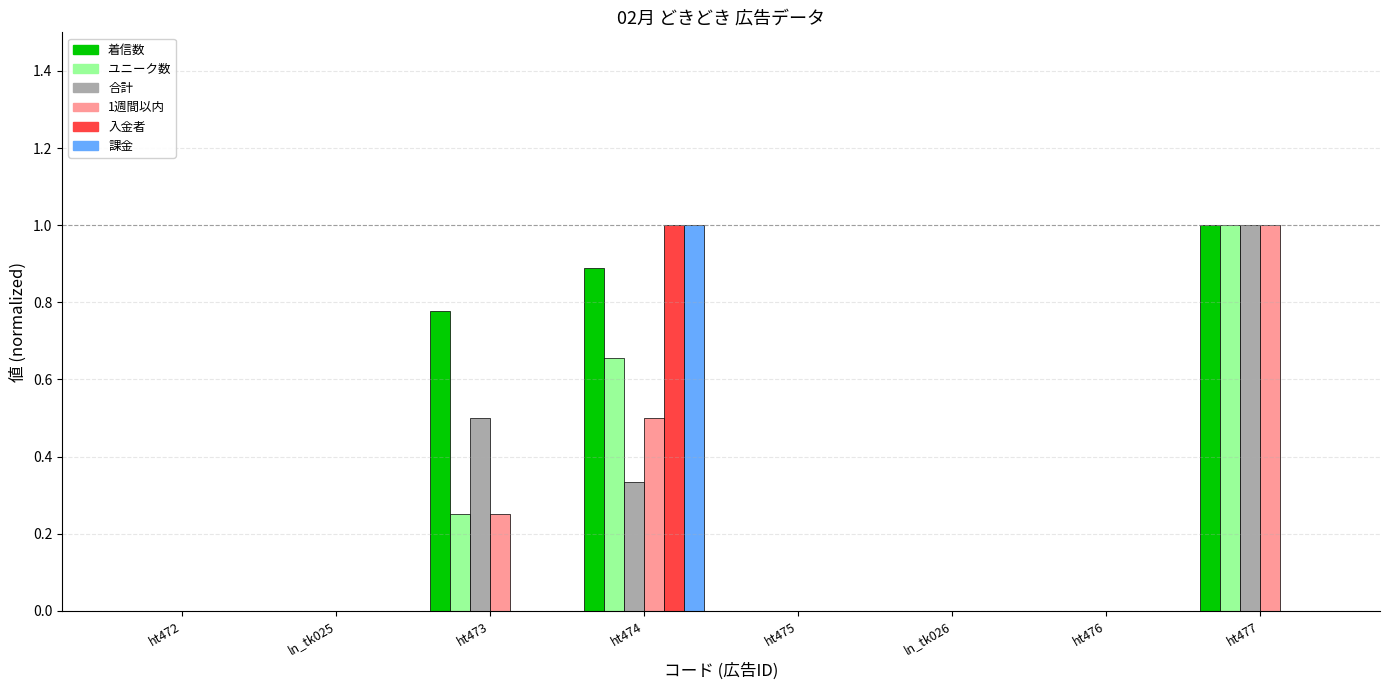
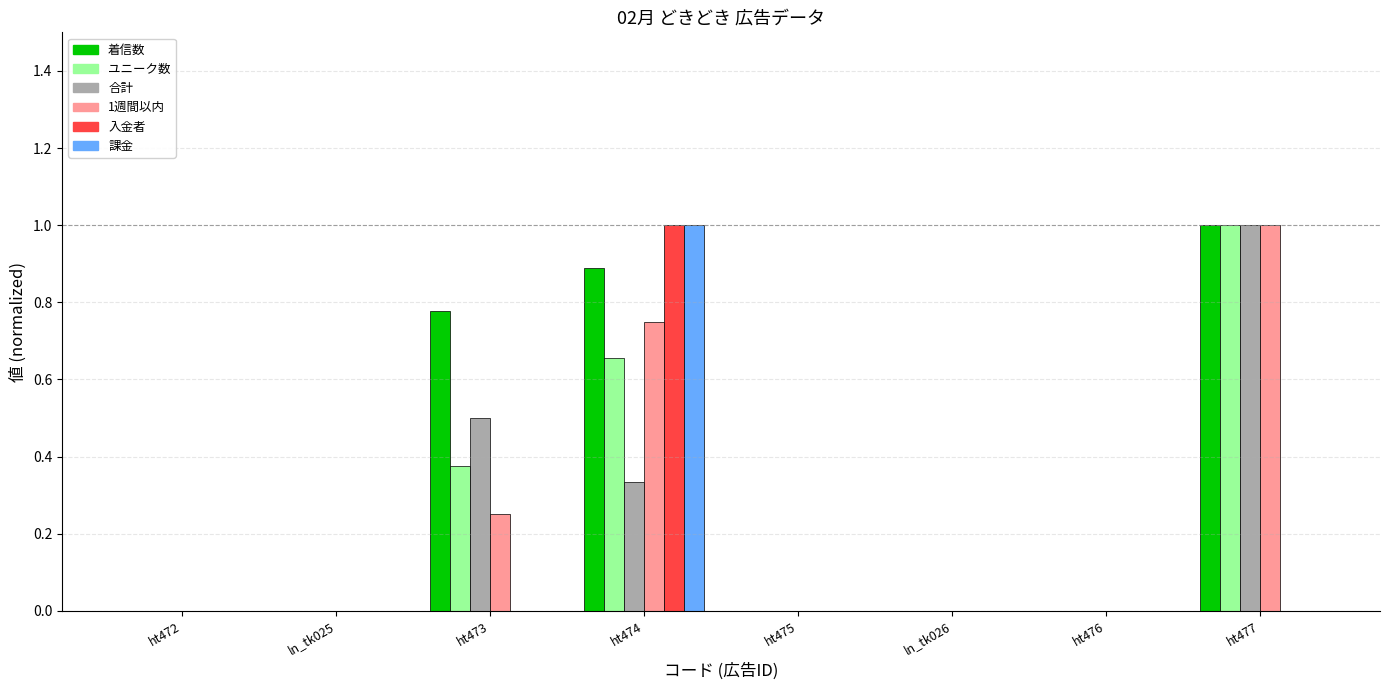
ユニーク数, ht473: 0.25 -> 0.38
1週間以内, ht474: 0.50 -> 0.75
